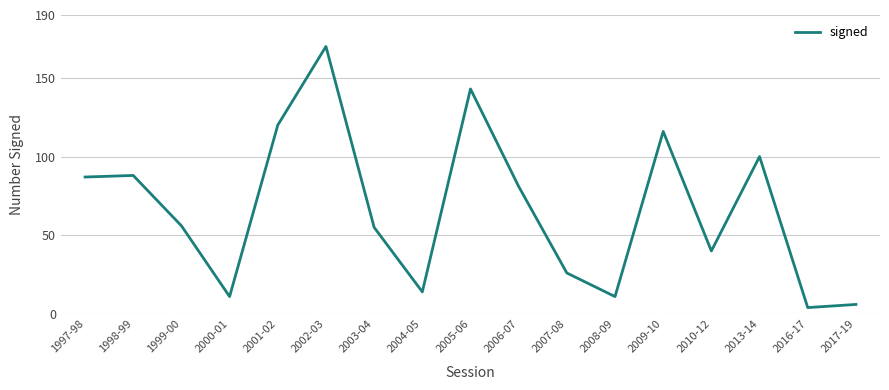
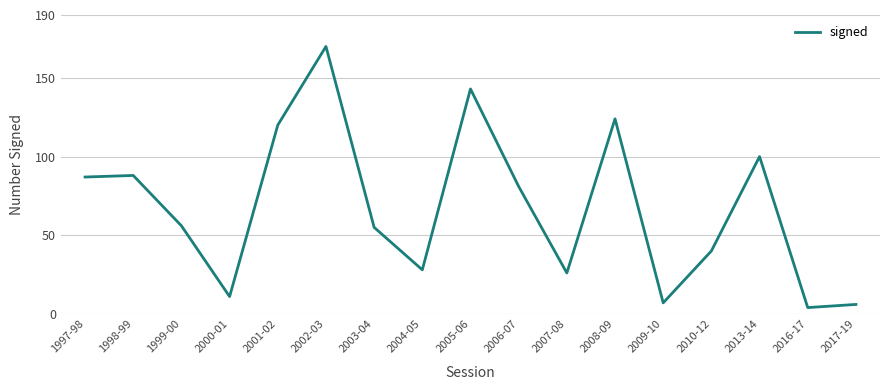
2004-05: 14 -> 28
2008-09: 11 -> 124
2009-10: 116 -> 7
